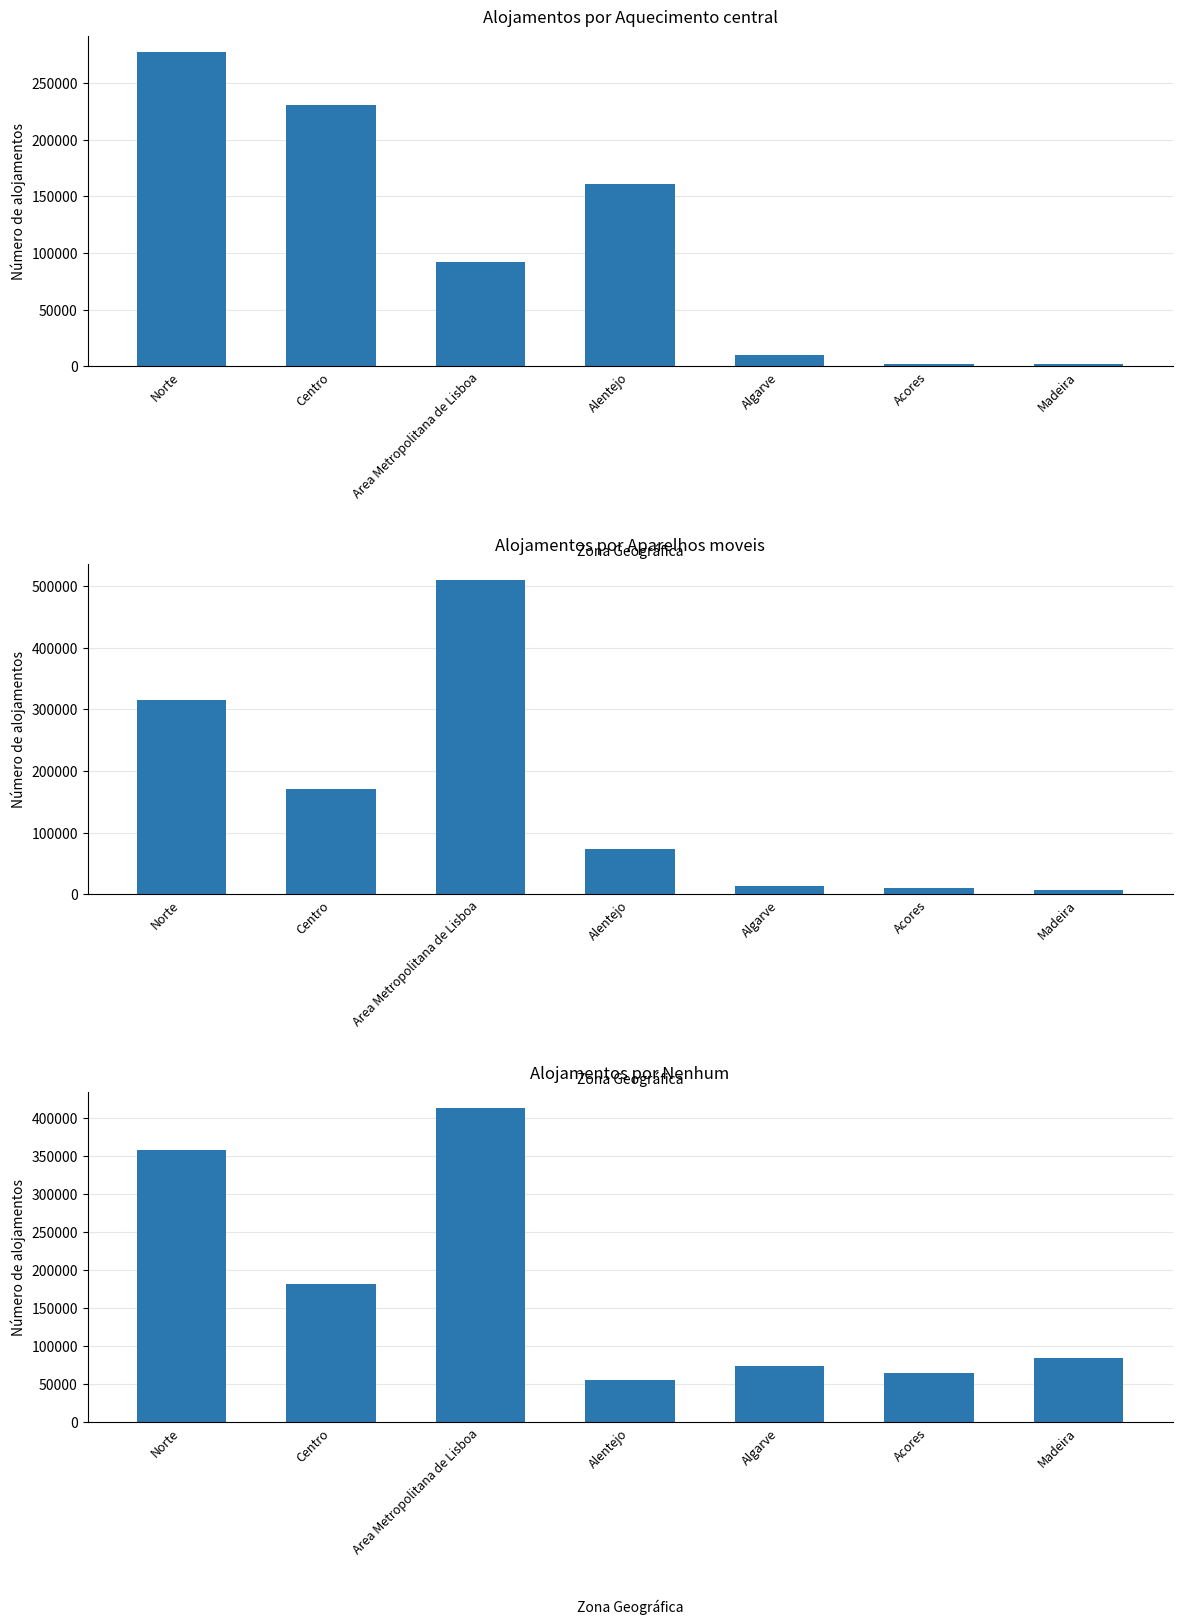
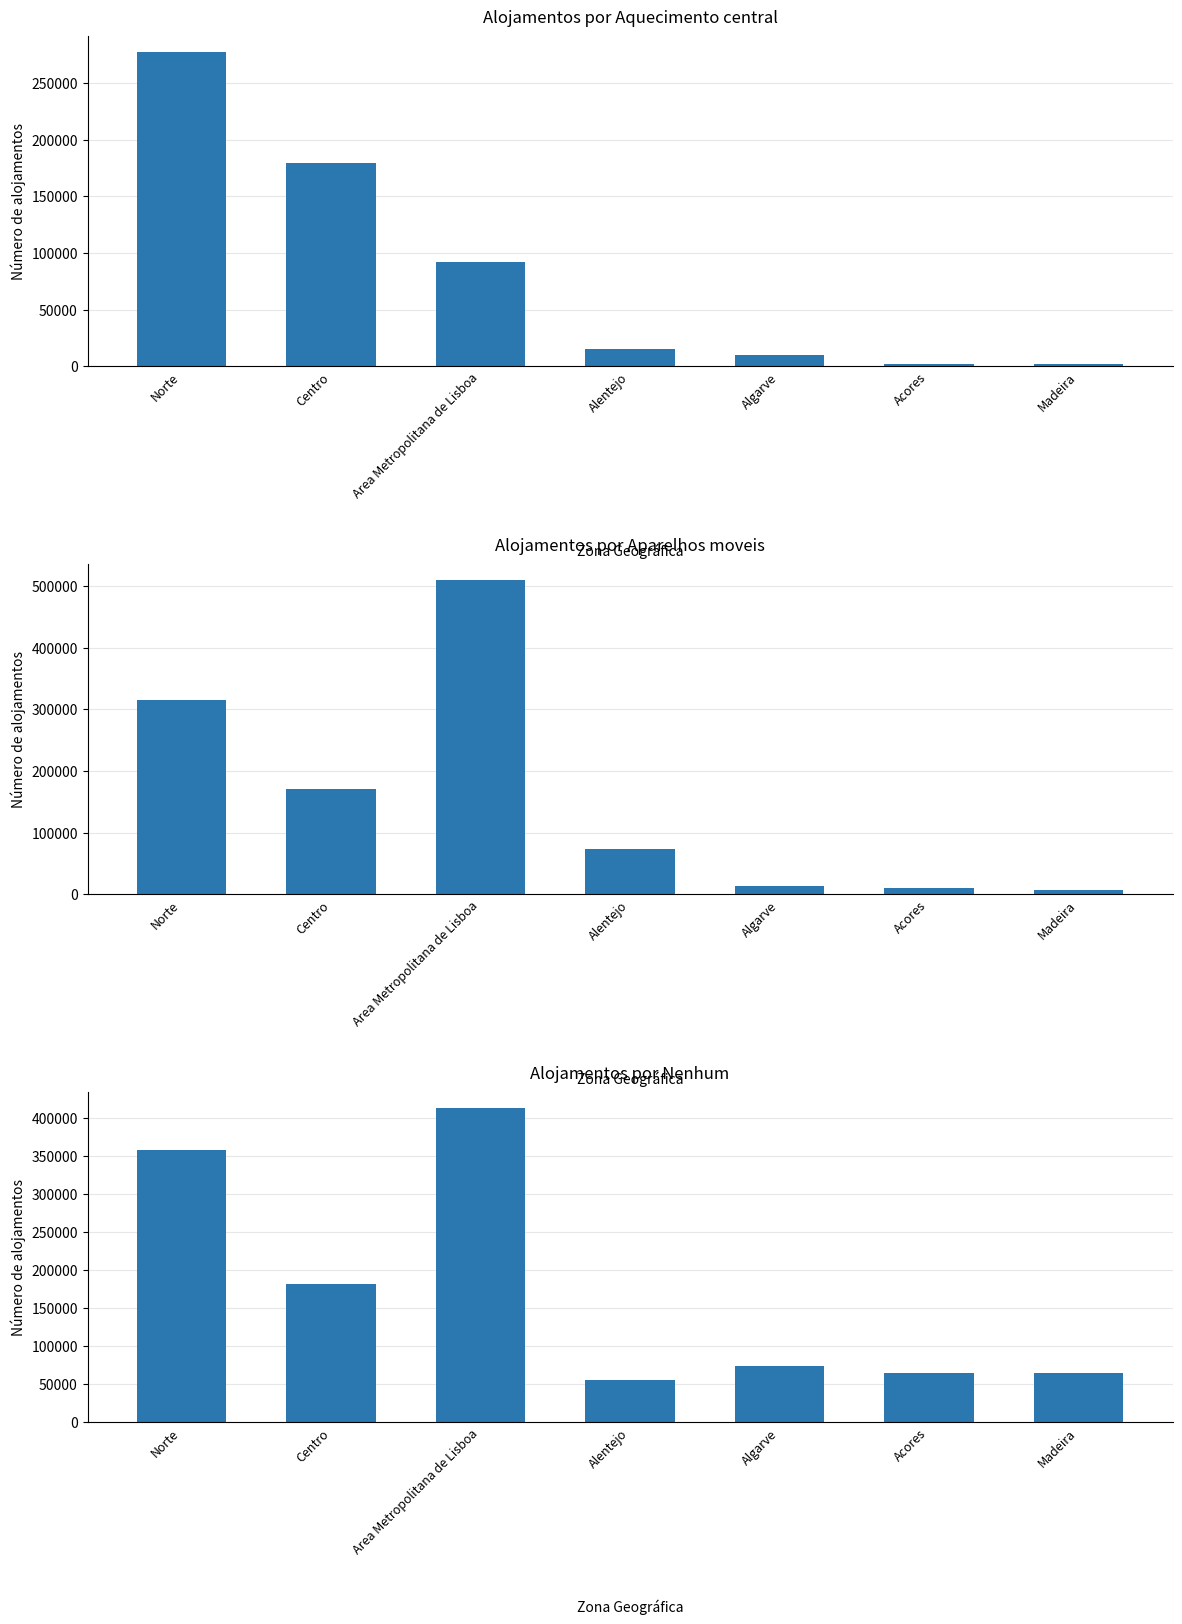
Alojamentos por Aquecimento central, Centro: 230000 -> 179000
Alojamentos por Aquecimento central, Alentejo: 161000 -> 15000
Alojamentos por Nenhum, Madeira: 80000 -> 70000
